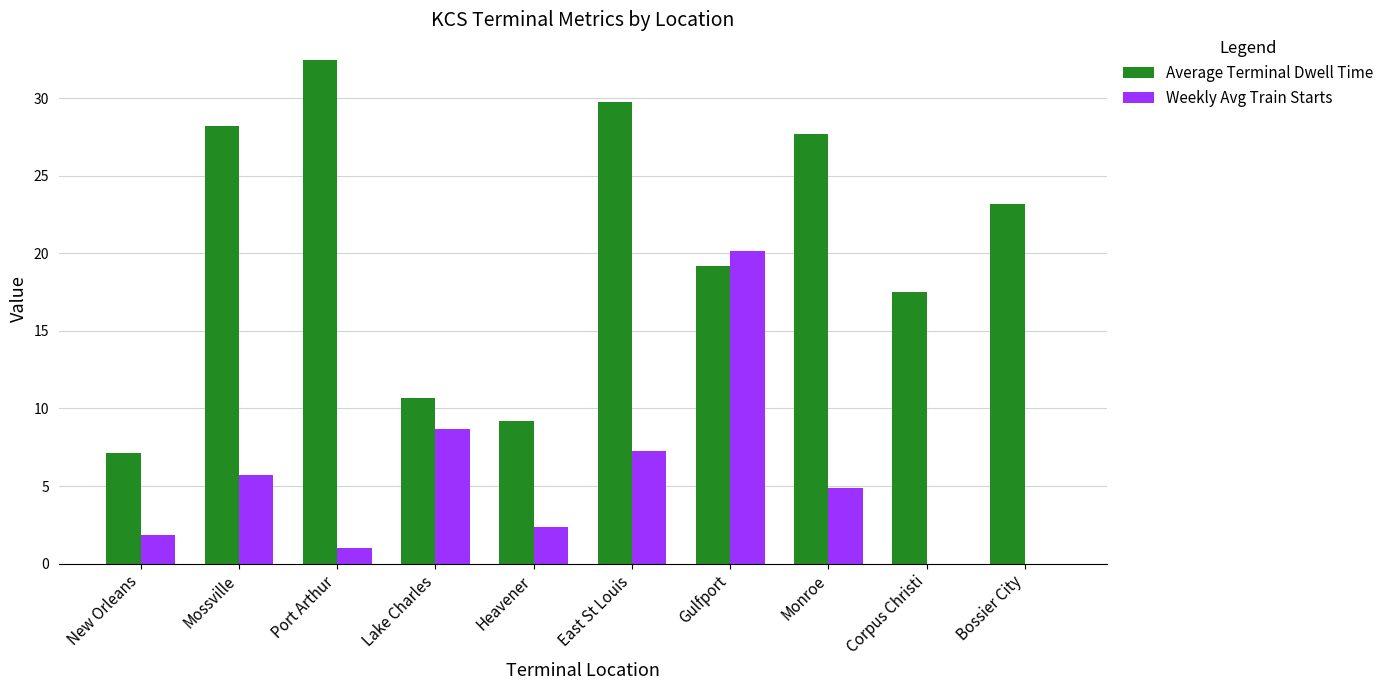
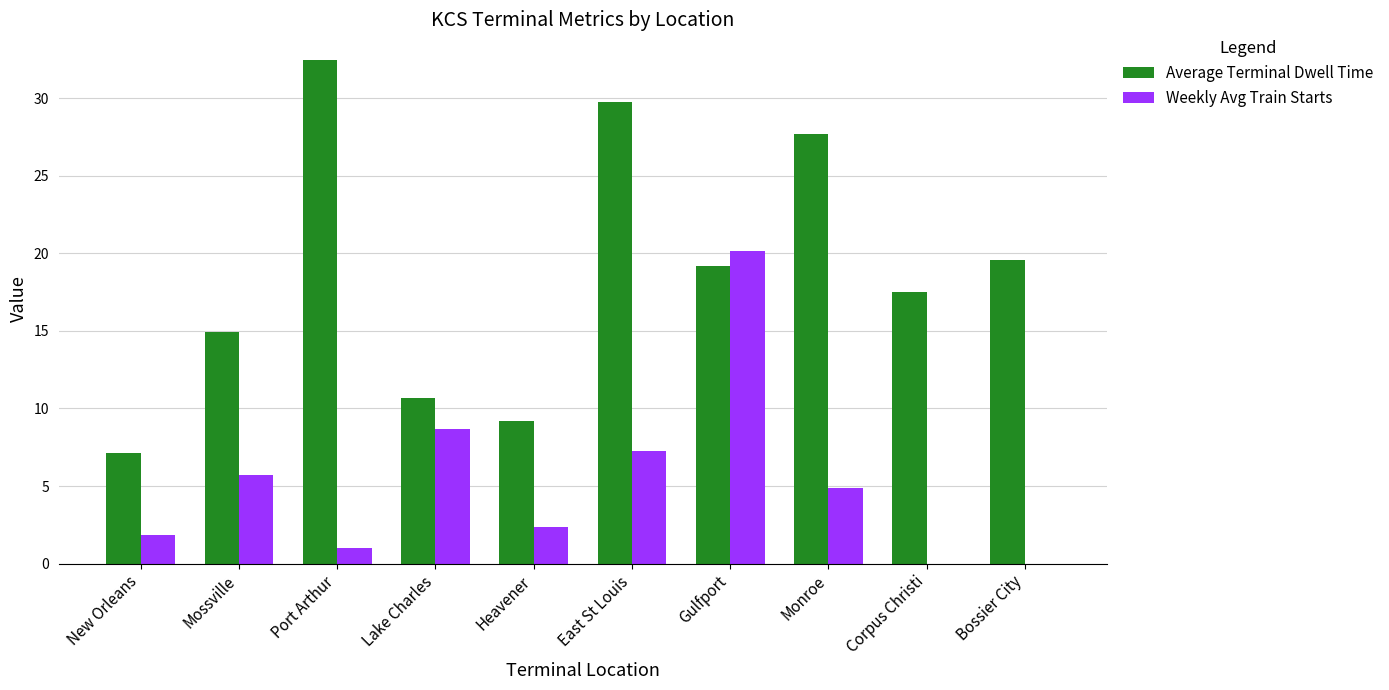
Average Terminal Dwell Time, Mossville: 28.2 -> 14.9
Average Terminal Dwell Time, Bossier City: 23.2 -> 19.6
